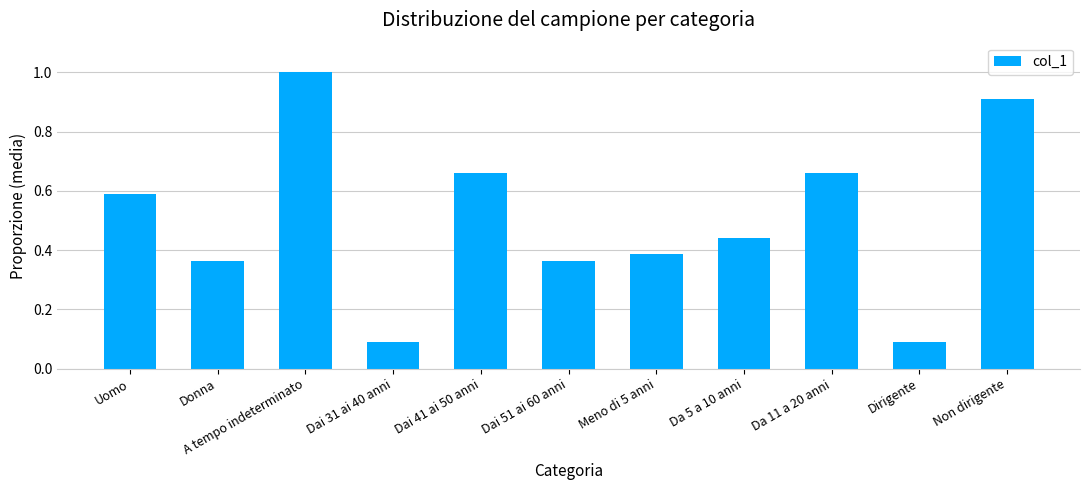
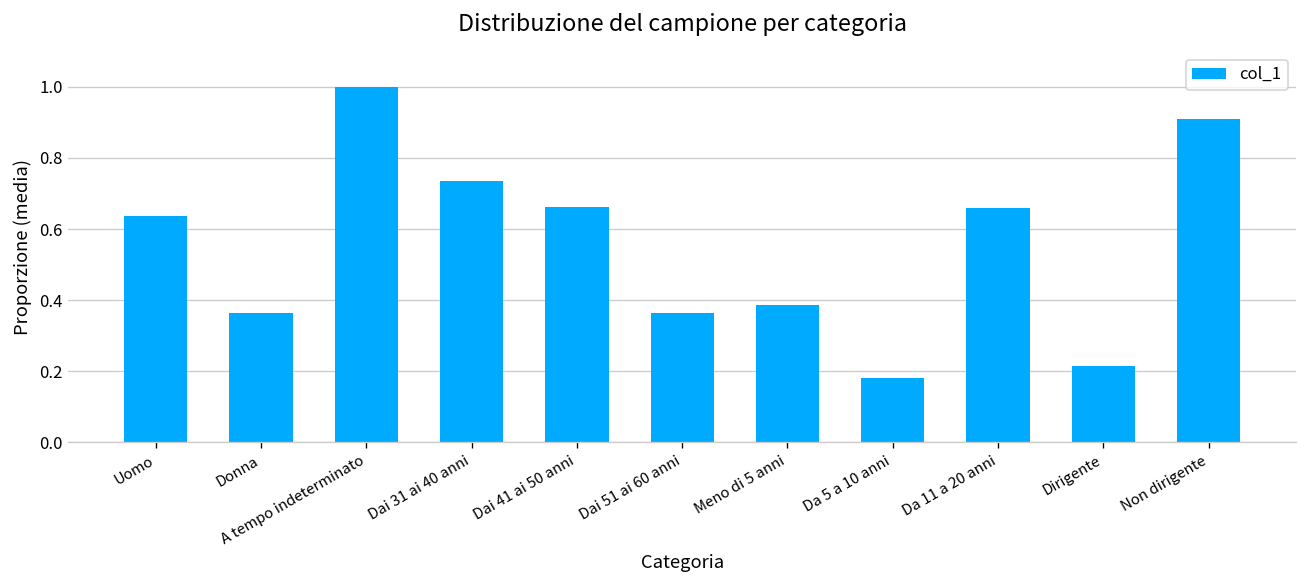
Uomo: 0.59 -> 0.64
Dai 31 ai 40 anni: 0.09 -> 0.74
Da 5 a 10 anni: 0.44 -> 0.18
Dirigente: 0.09 -> 0.21
